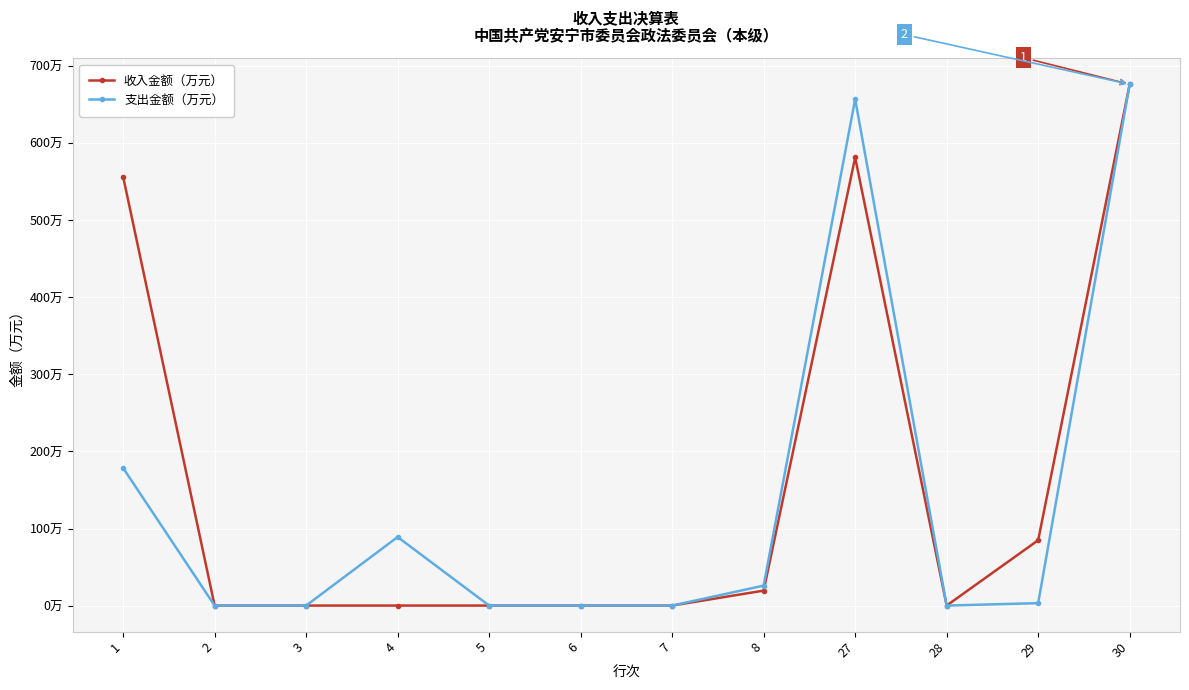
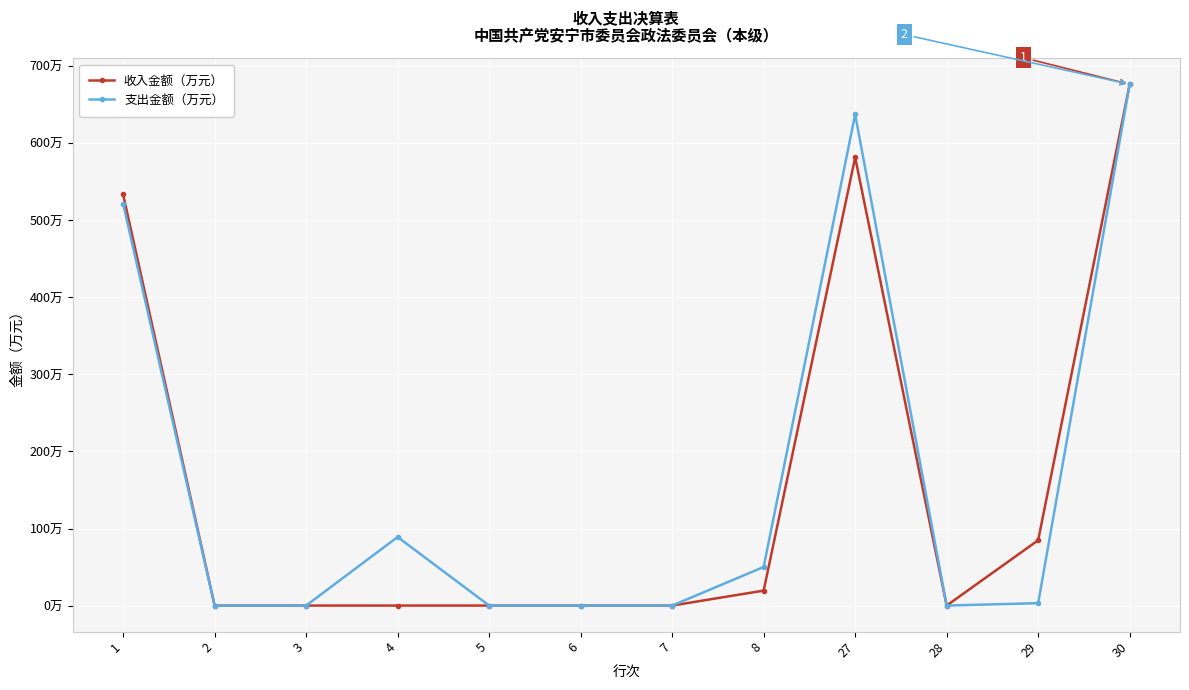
收入金额（万元）, 1: 560万 -> 530万
支出金额（万元）, 1: 180万 -> 520万
支出金额（万元）, 8: 30万 -> 50万
支出金额（万元）, 27: 660万 -> 640万
